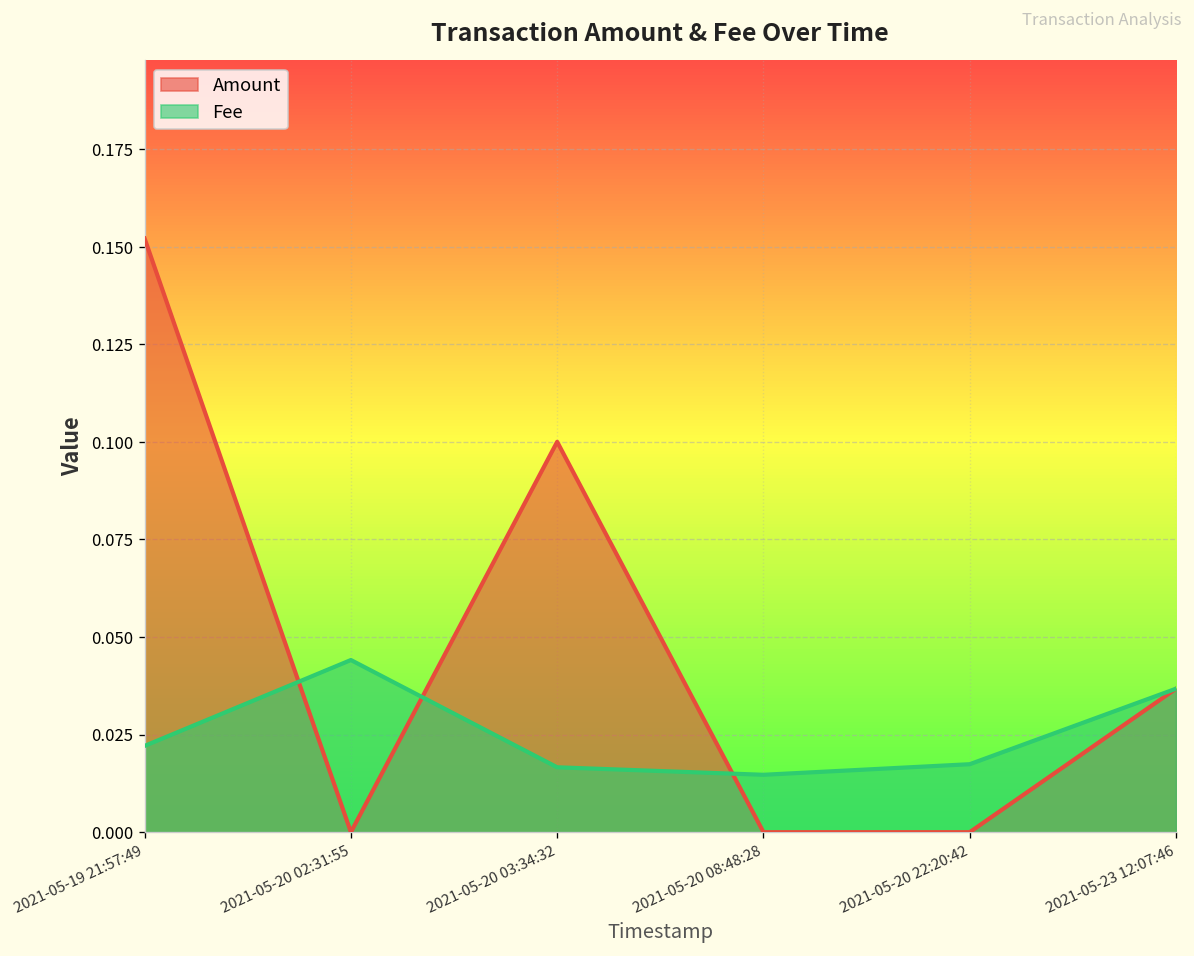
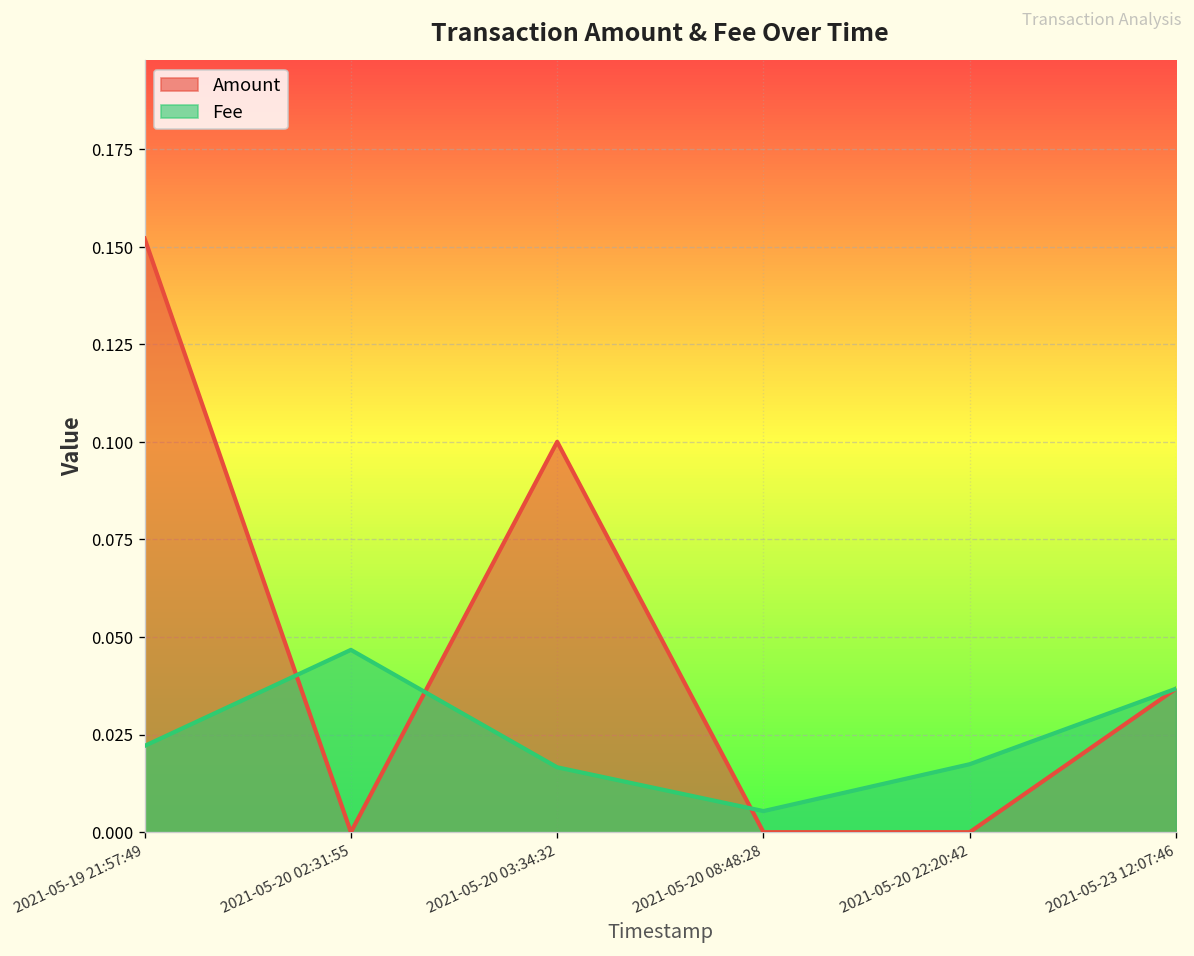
Fee, 2021-05-20 02:31:55: 0.044 -> 0.047
Fee, 2021-05-20 08:48:28: 0.015 -> 0.005
